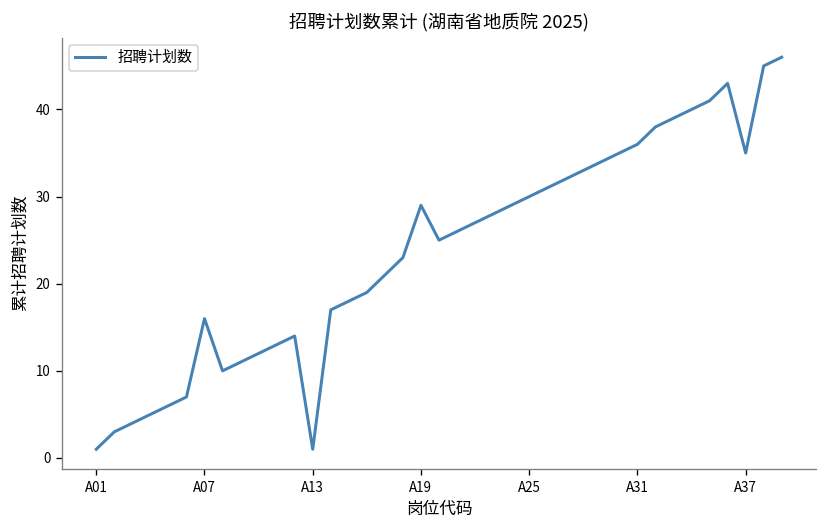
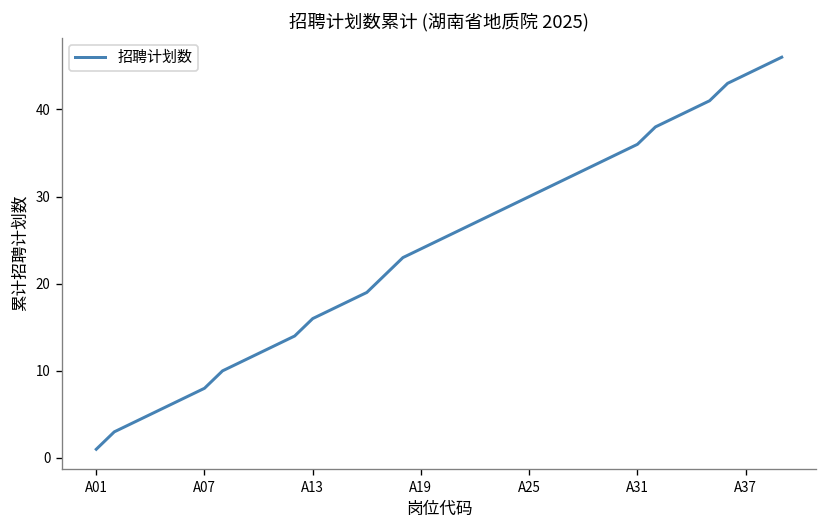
A07: 16 -> 8
A13: 1 -> 16
A19: 29 -> 24
A37: 35 -> 44
